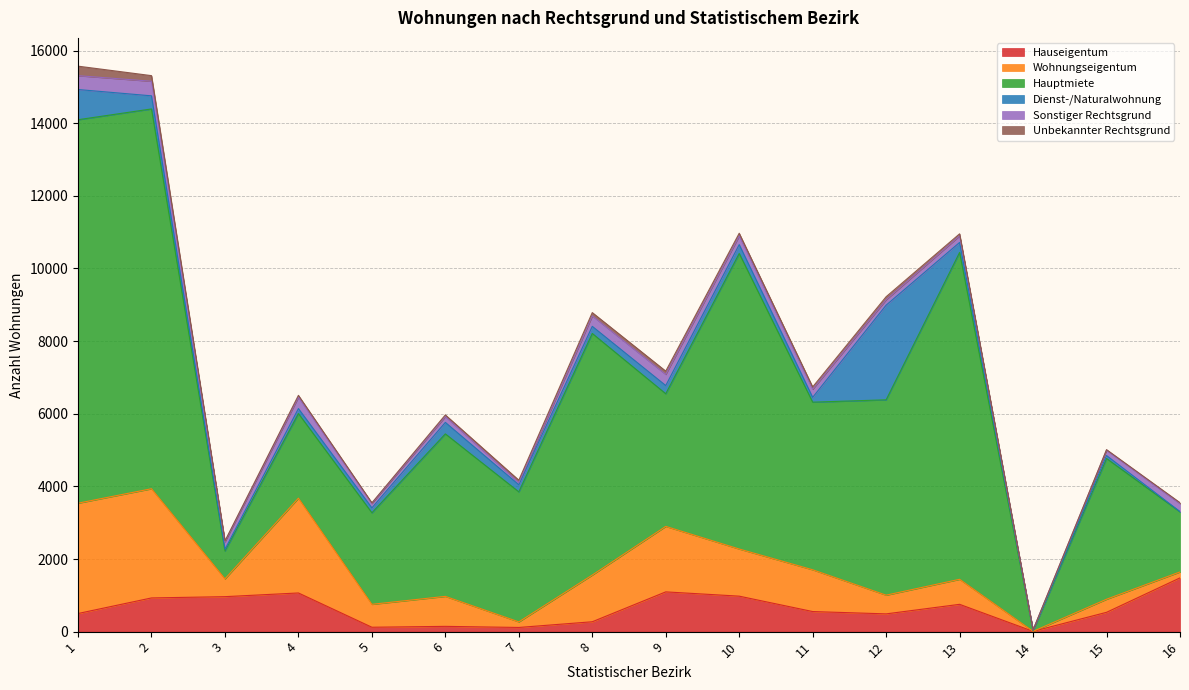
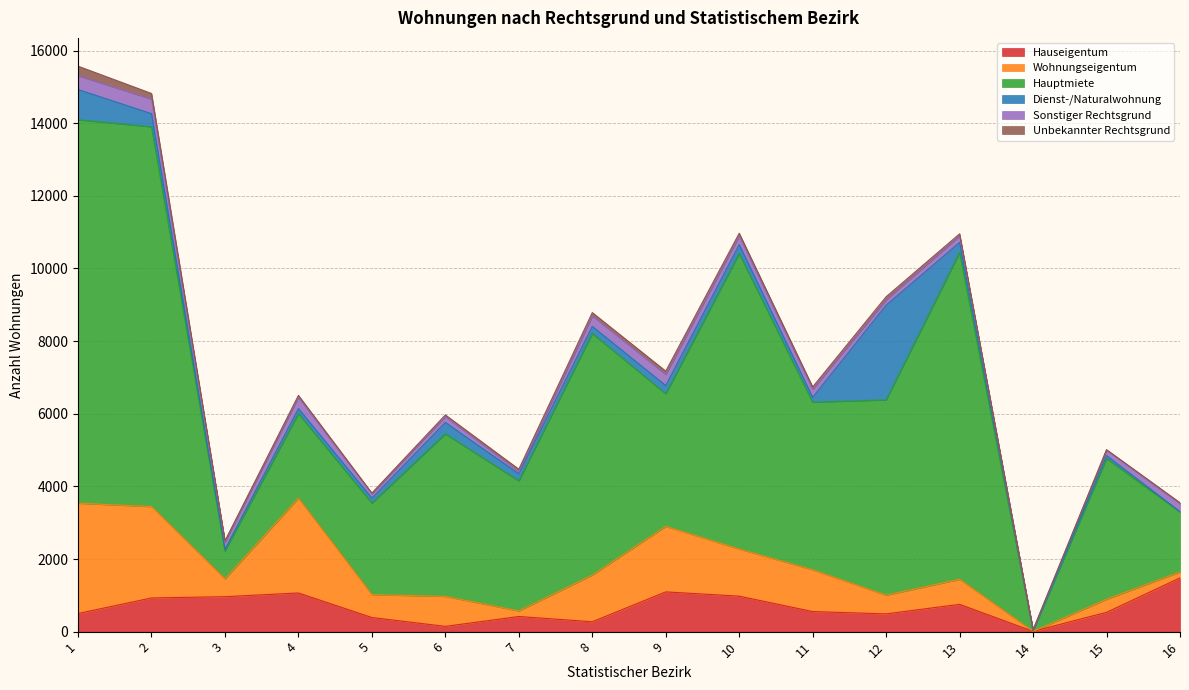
Wohnungseigentum, 2: 3000 -> 2500
Hauseigentum, 5: 100 -> 400
Hauseigentum, 7: 100 -> 400
